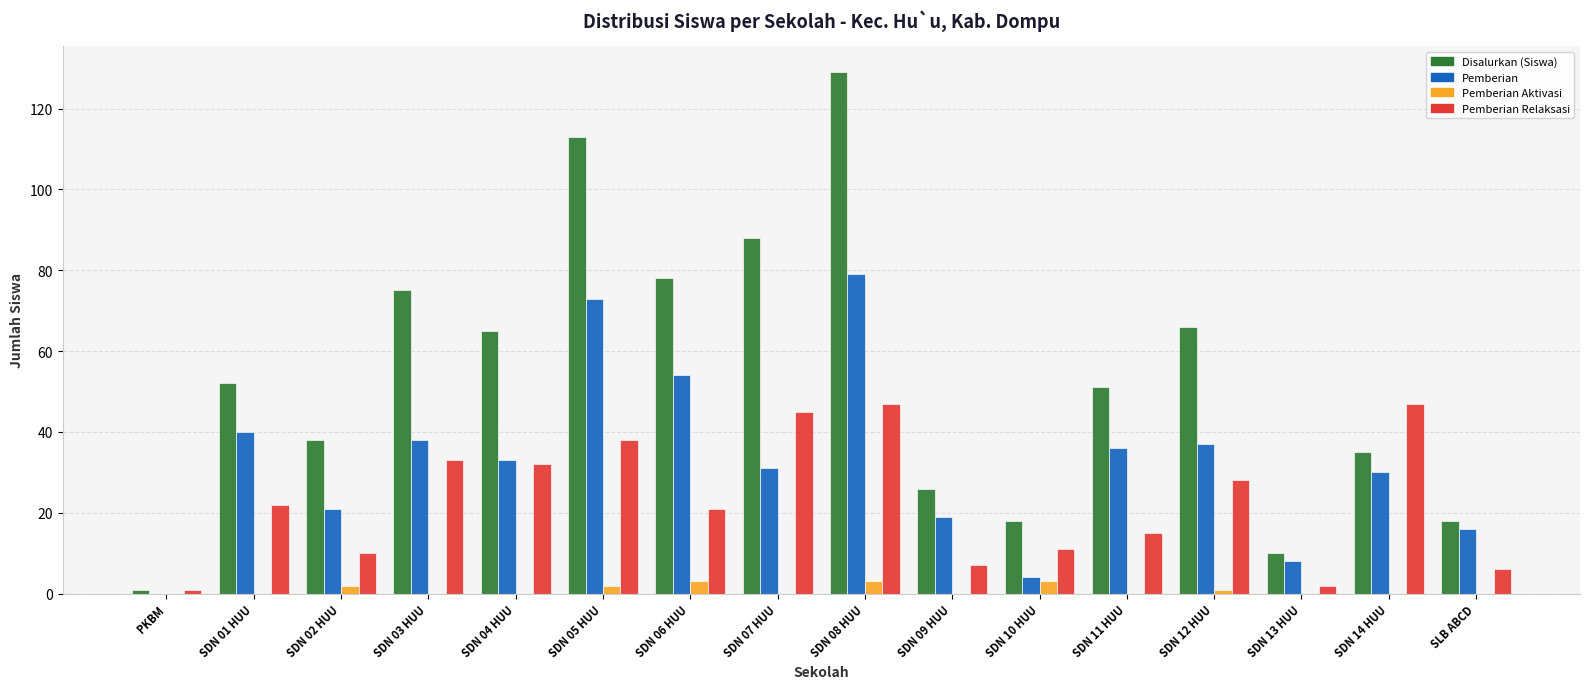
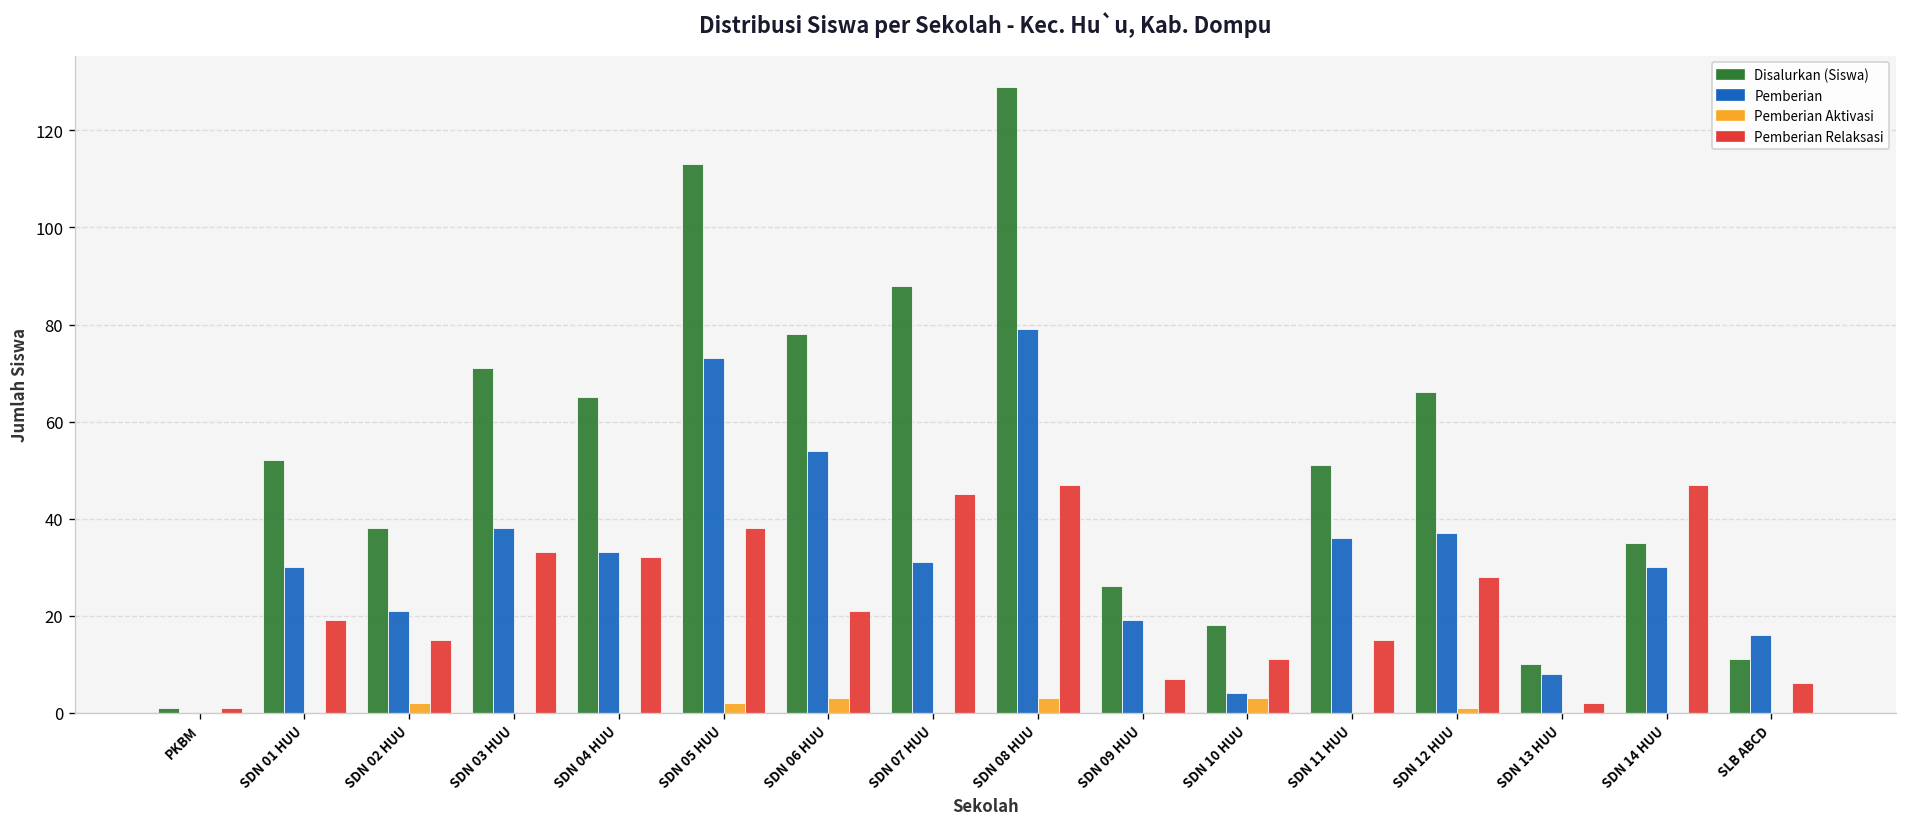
Pemberian, SDN 01 HUU: 40 -> 30
Pemberian Relaksasi, SDN 01 HUU: 22 -> 19
Pemberian Relaksasi, SDN 02 HUU: 10 -> 15
Disalurkan (Siswa), SDN 03 HUU: 75 -> 71
Disalurkan (Siswa), SLB ABCD: 18 -> 11
